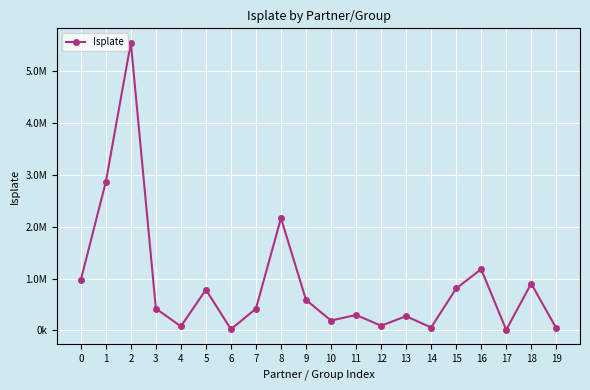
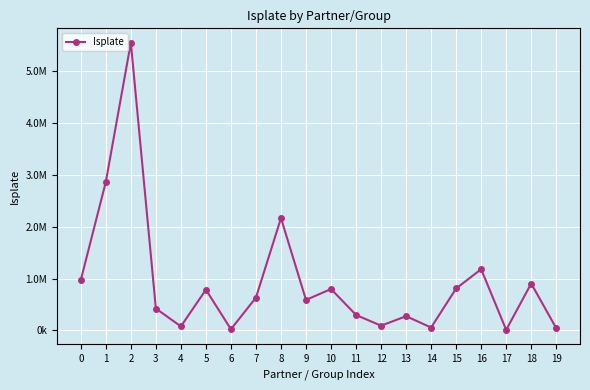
7: 400000 -> 600000
10: 200000 -> 800000
